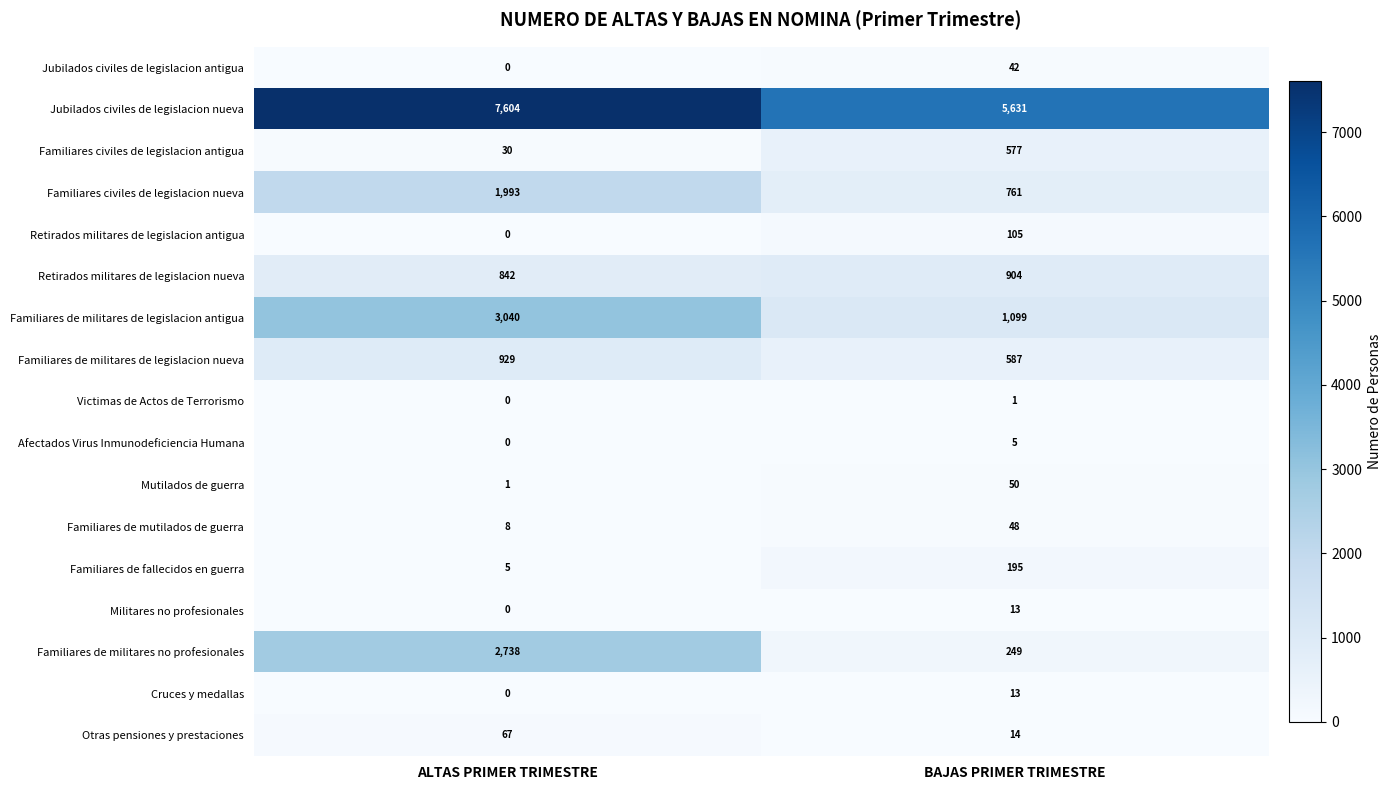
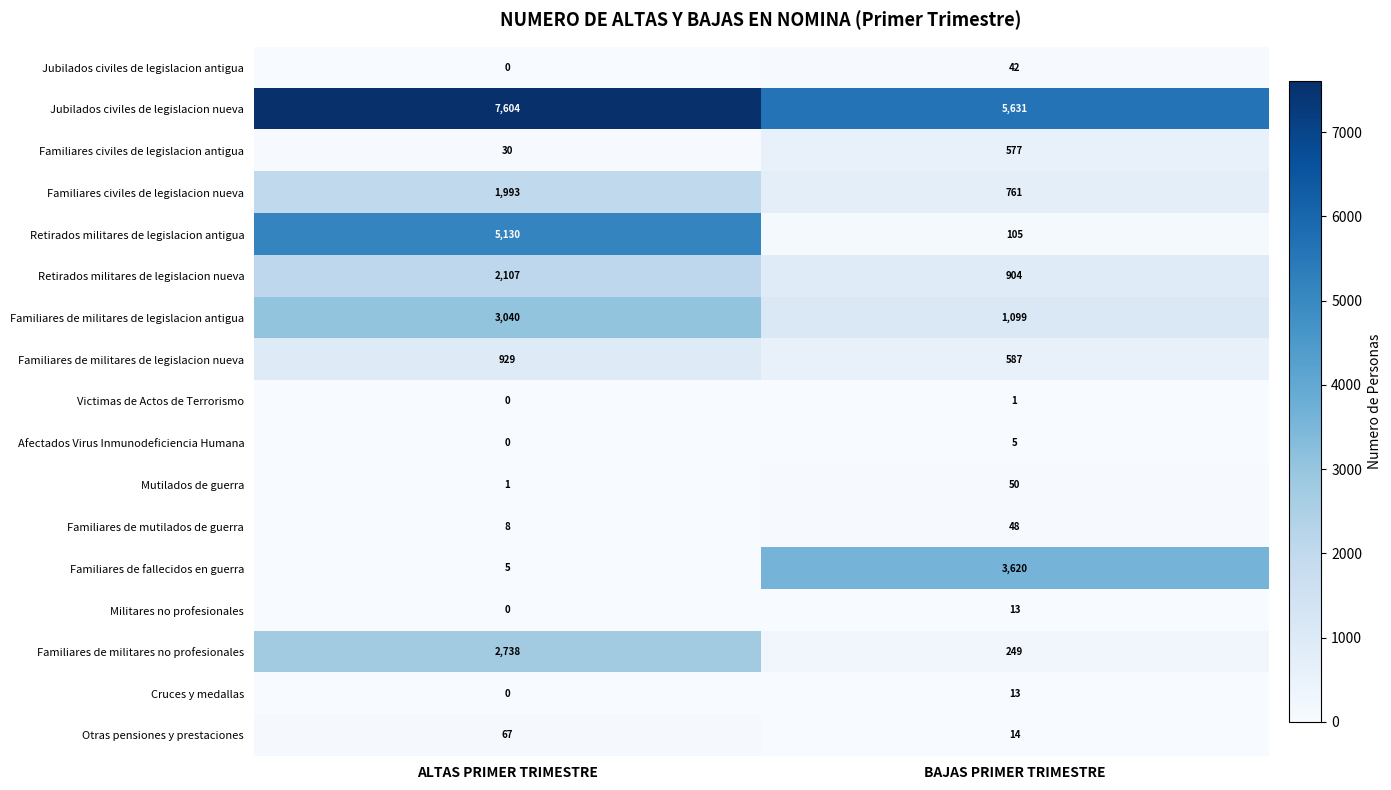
Retirados militares de legislacion antigua, ALTAS PRIMER TRIMESTRE: 0 -> 5,130
Retirados militares de legislacion nueva, ALTAS PRIMER TRIMESTRE: 842 -> 2,107
Familiares de fallecidos en guerra, BAJAS PRIMER TRIMESTRE: 195 -> 3,620
